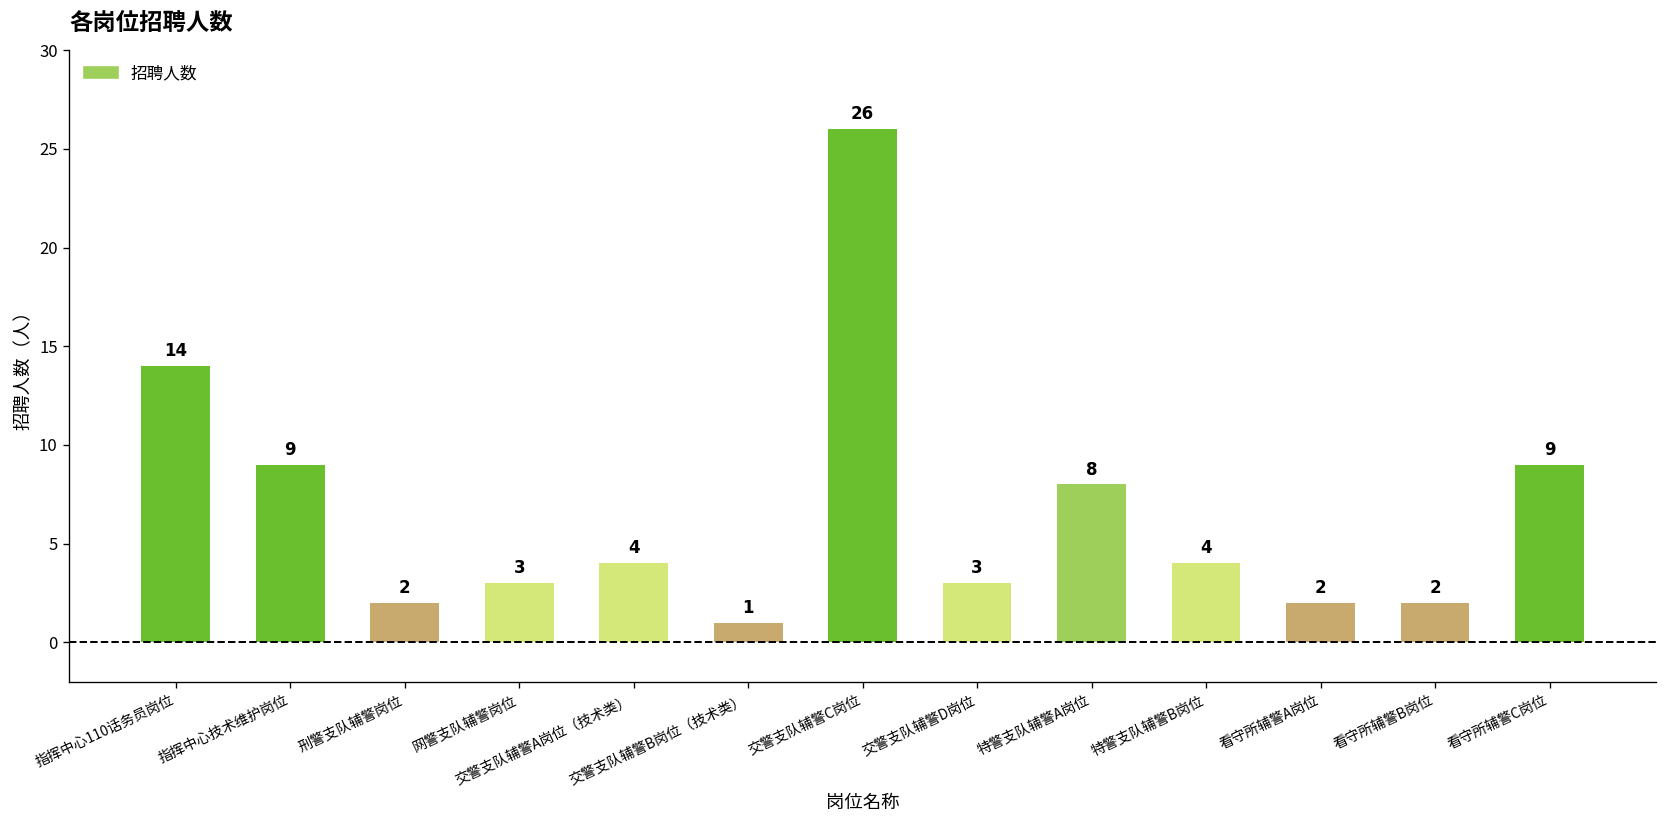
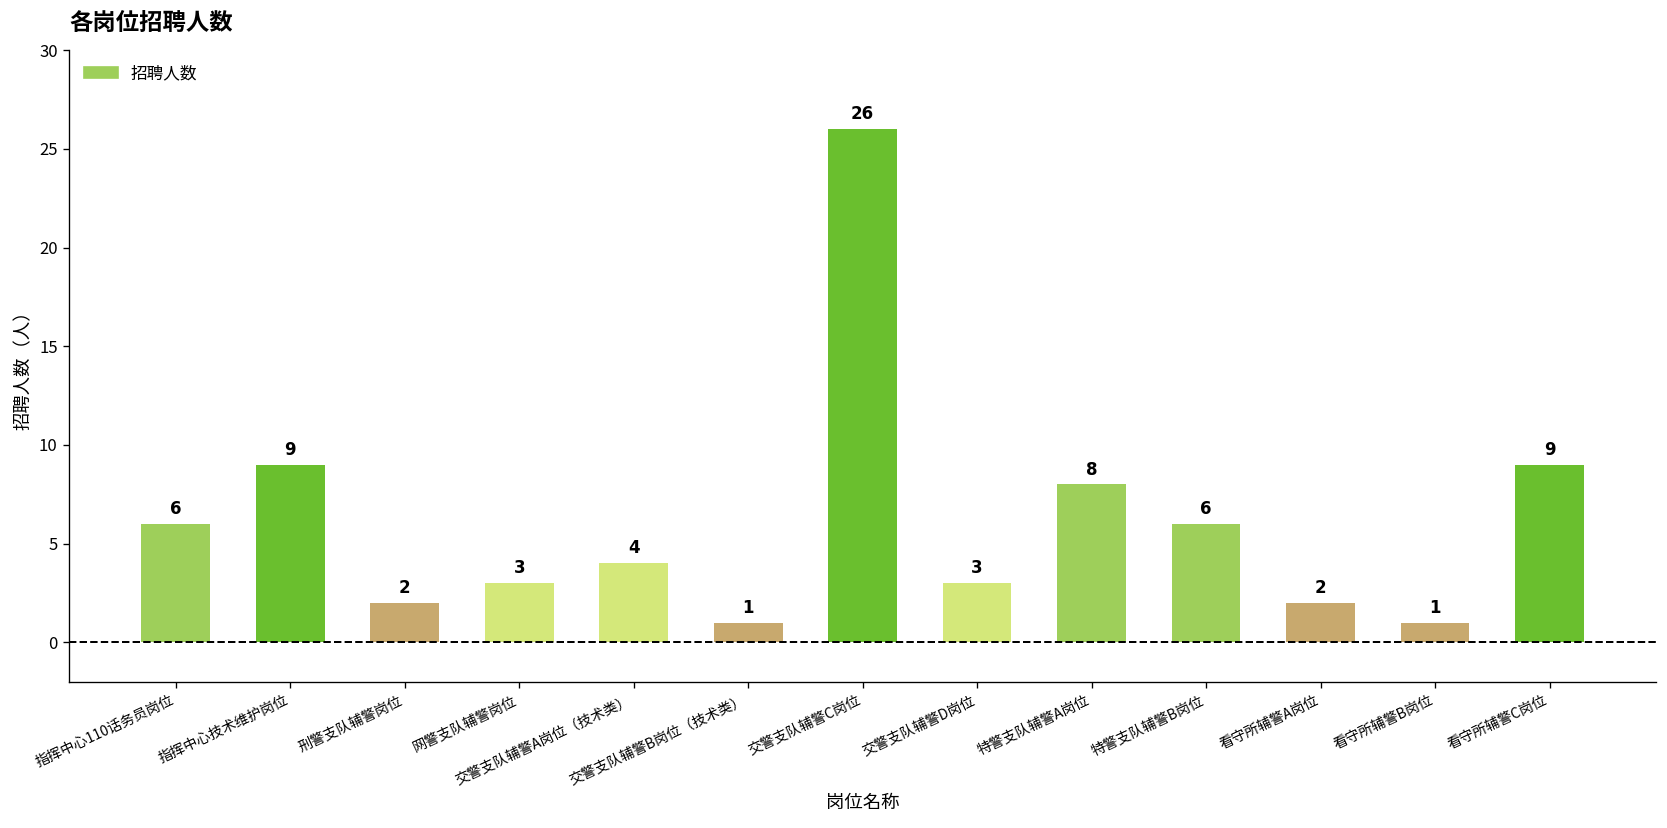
指挥中心110话务员岗位: 14 -> 6
特警支队辅警B岗位: 4 -> 6
看守所辅警B岗位: 2 -> 1
